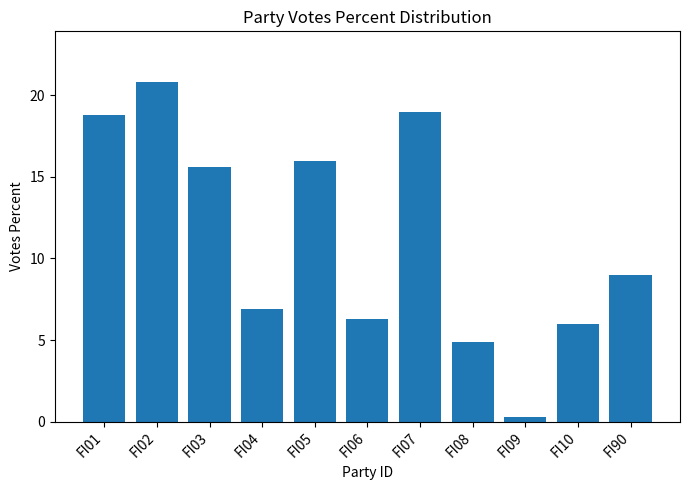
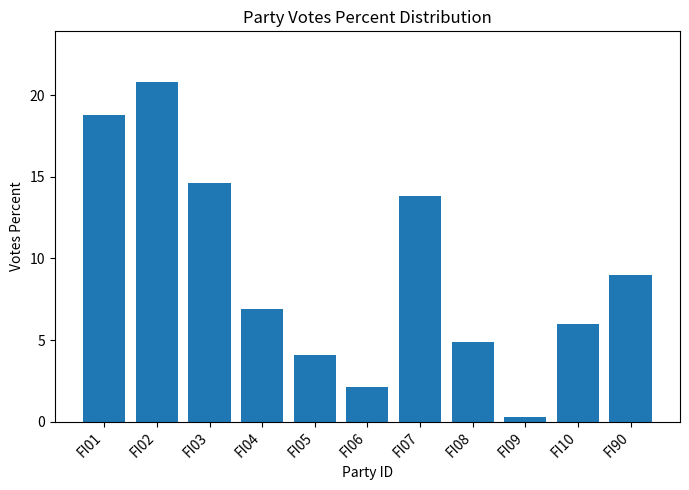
FI03: 15.6 -> 14.6
FI05: 16.0 -> 4.1
FI06: 6.3 -> 2.1
FI07: 19.0 -> 13.8
